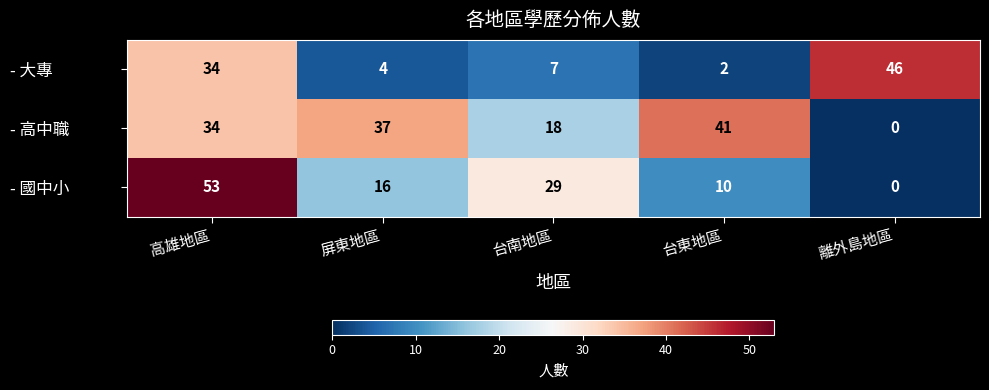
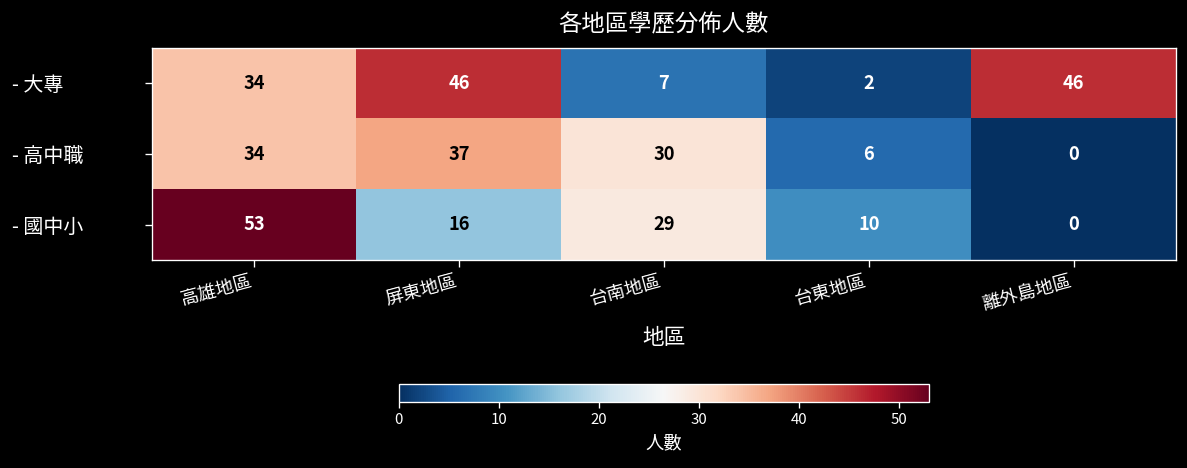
- 大專, 屏東地區: 4 -> 46
- 高中職, 台南地區: 18 -> 30
- 高中職, 台東地區: 41 -> 6
